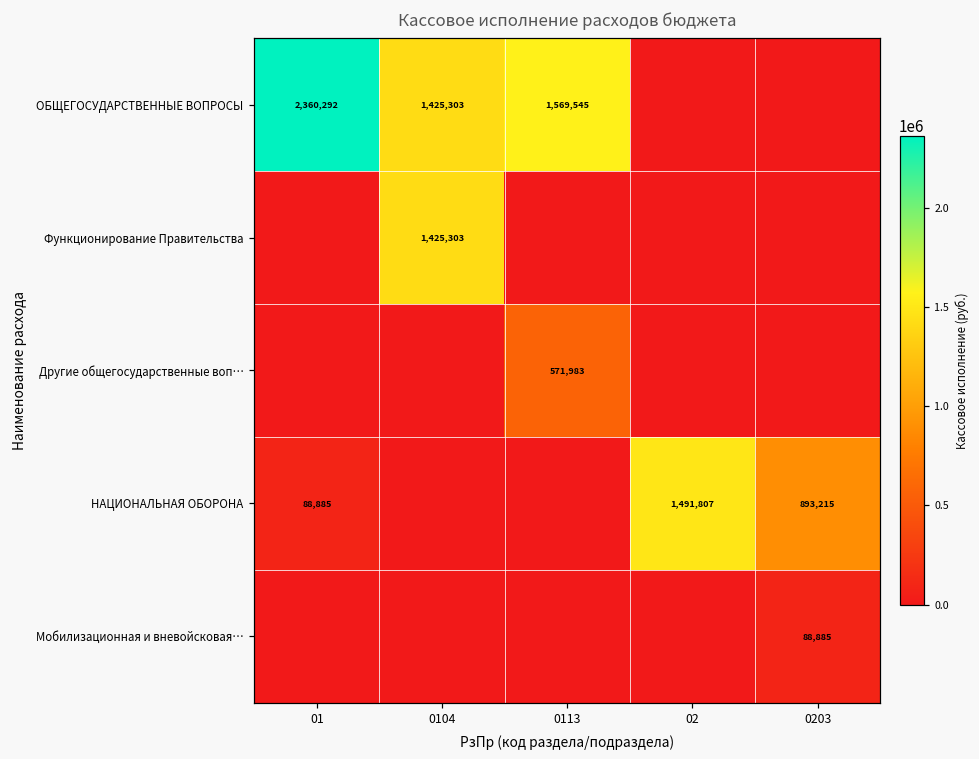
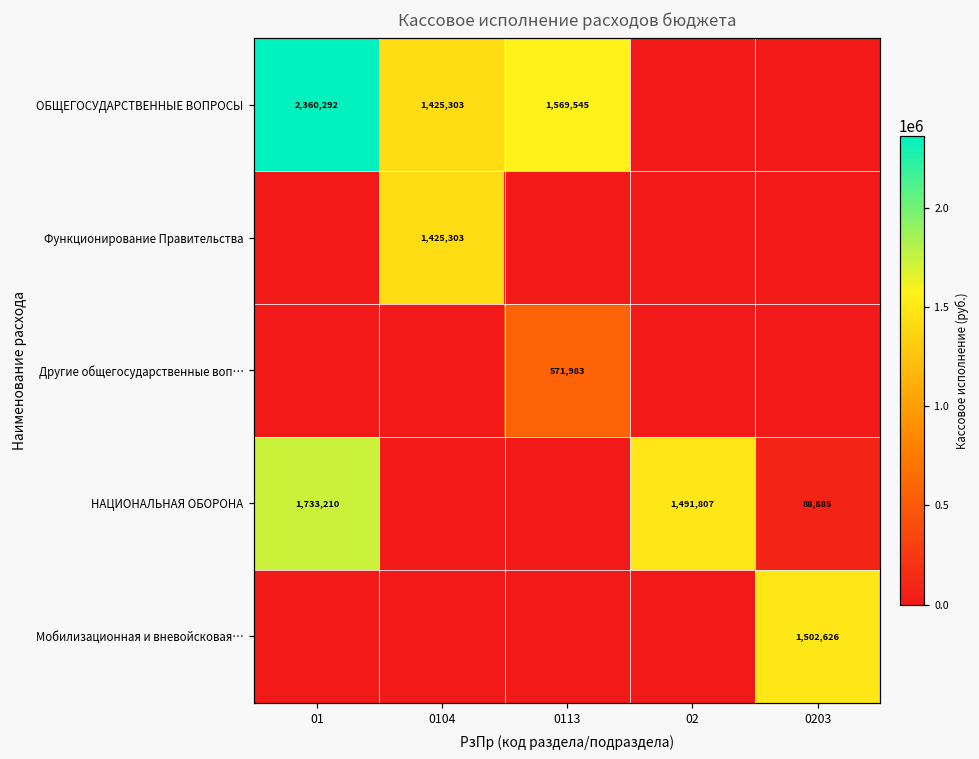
НАЦИОНАЛЬНАЯ ОБОРОНА, 01: 88,885 -> 1,733,210
НАЦИОНАЛЬНАЯ ОБОРОНА, 0203: 893,215 -> 88,885
Мобилизационная и вневойсковая…, 0203: 88,885 -> 1,502,626
